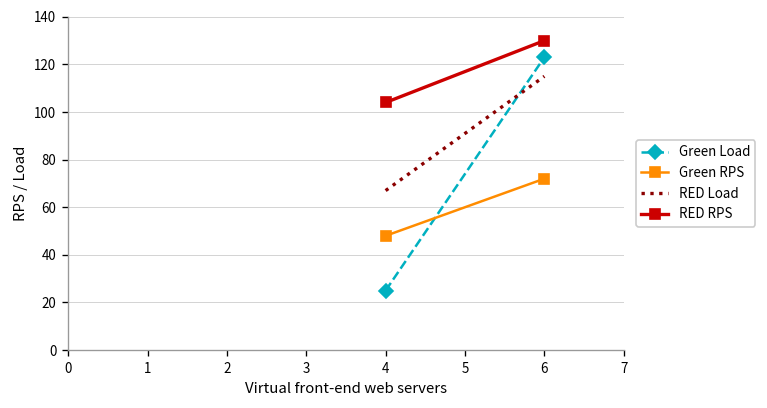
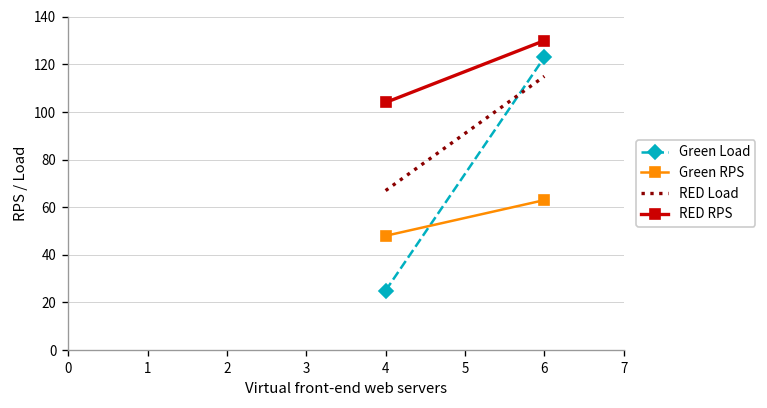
Green RPS, 6: 72 -> 63
